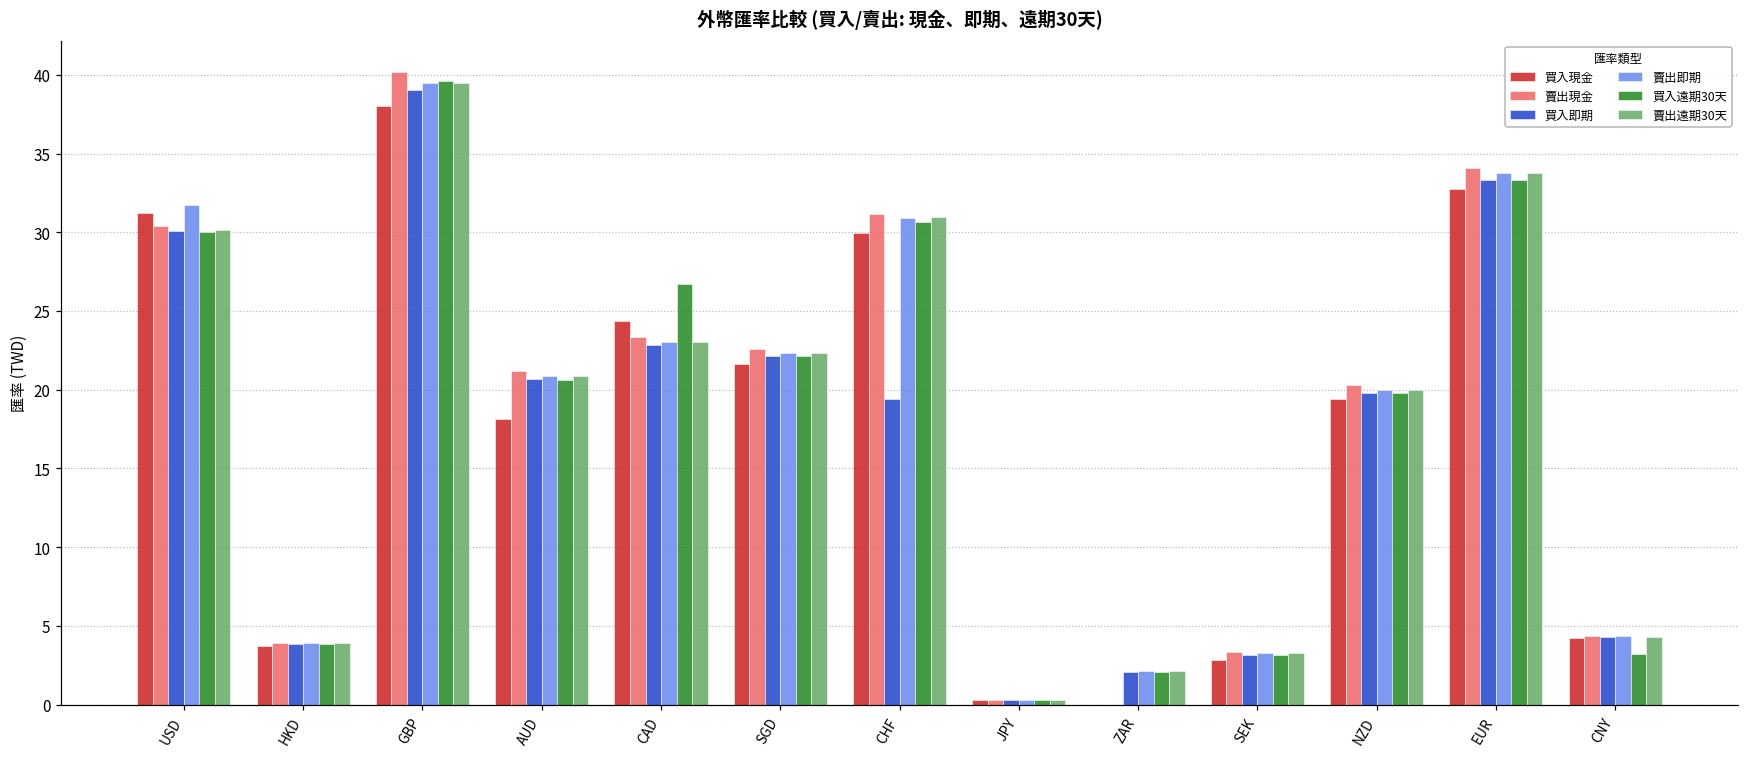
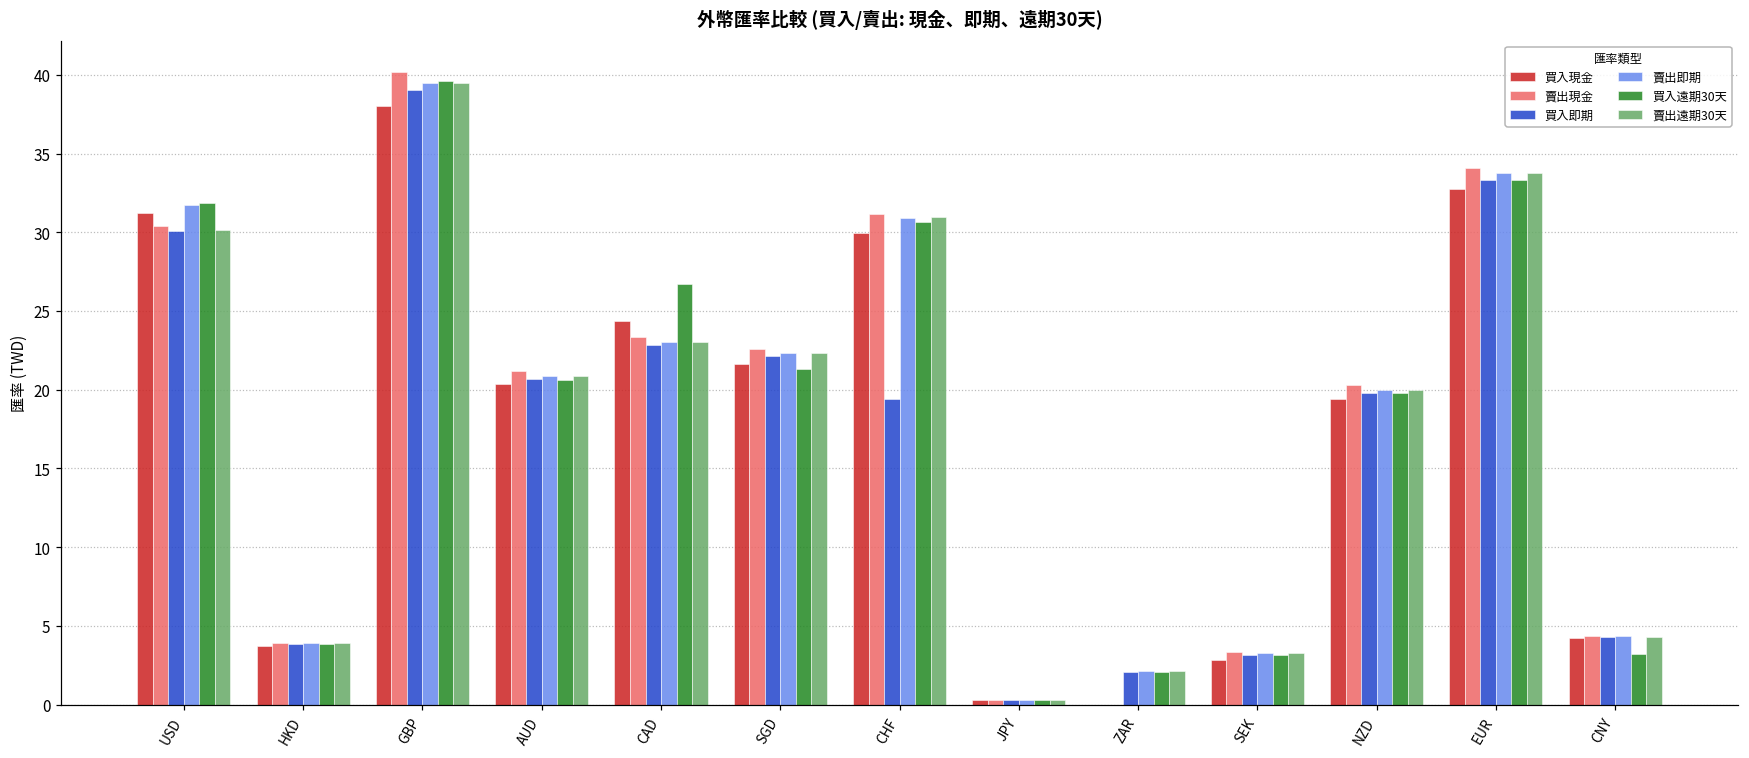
買入遠期30天, USD: 30.0 -> 31.9
買入現金, AUD: 18.2 -> 20.4
買入遠期30天, SGD: 22.1 -> 21.3
